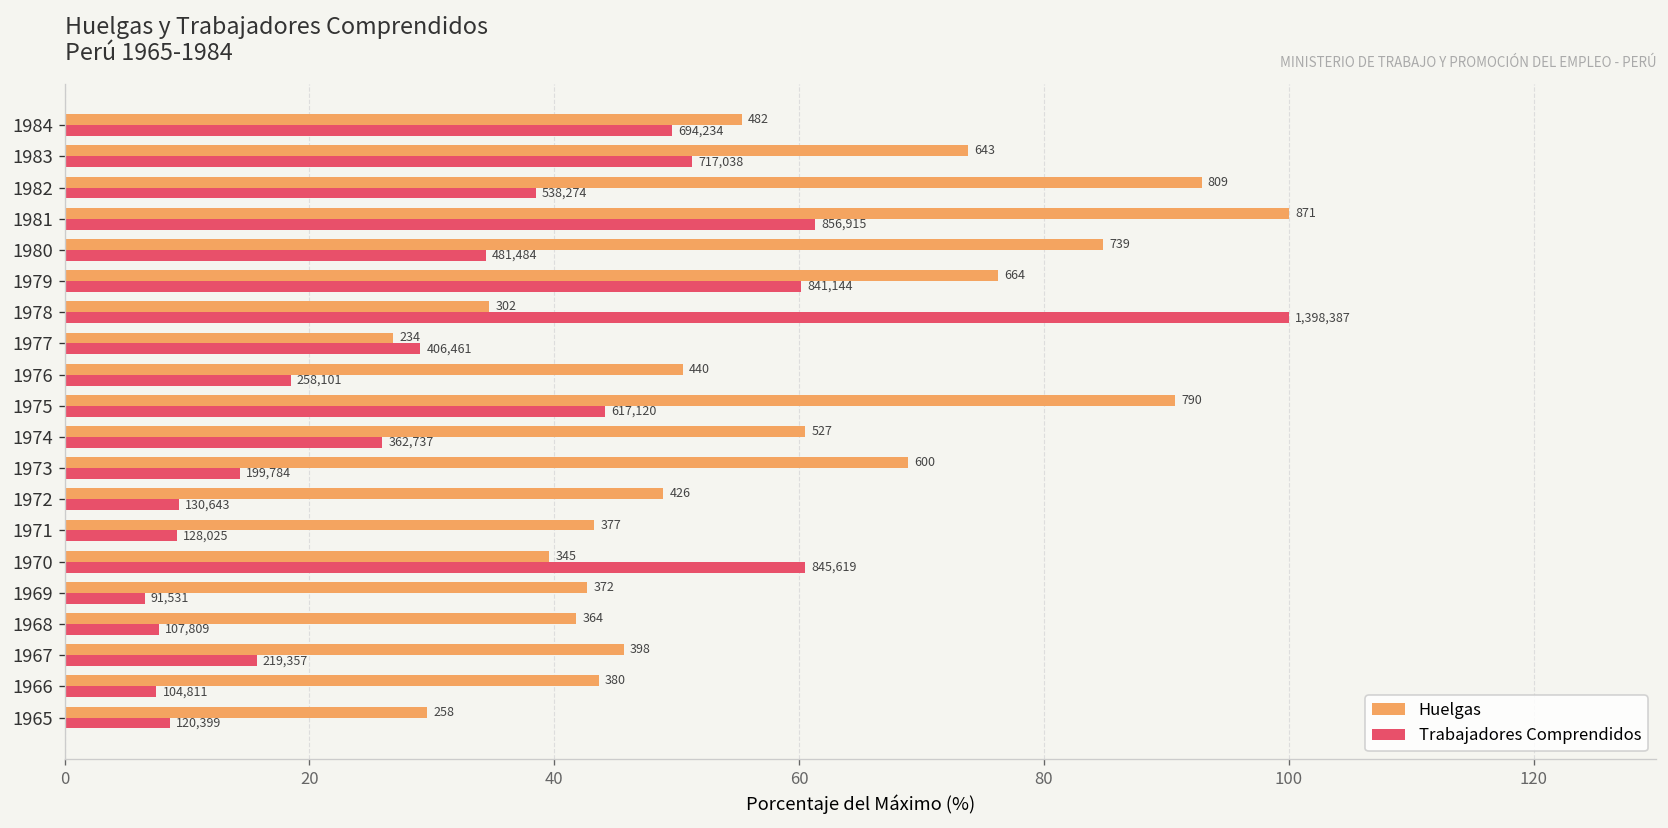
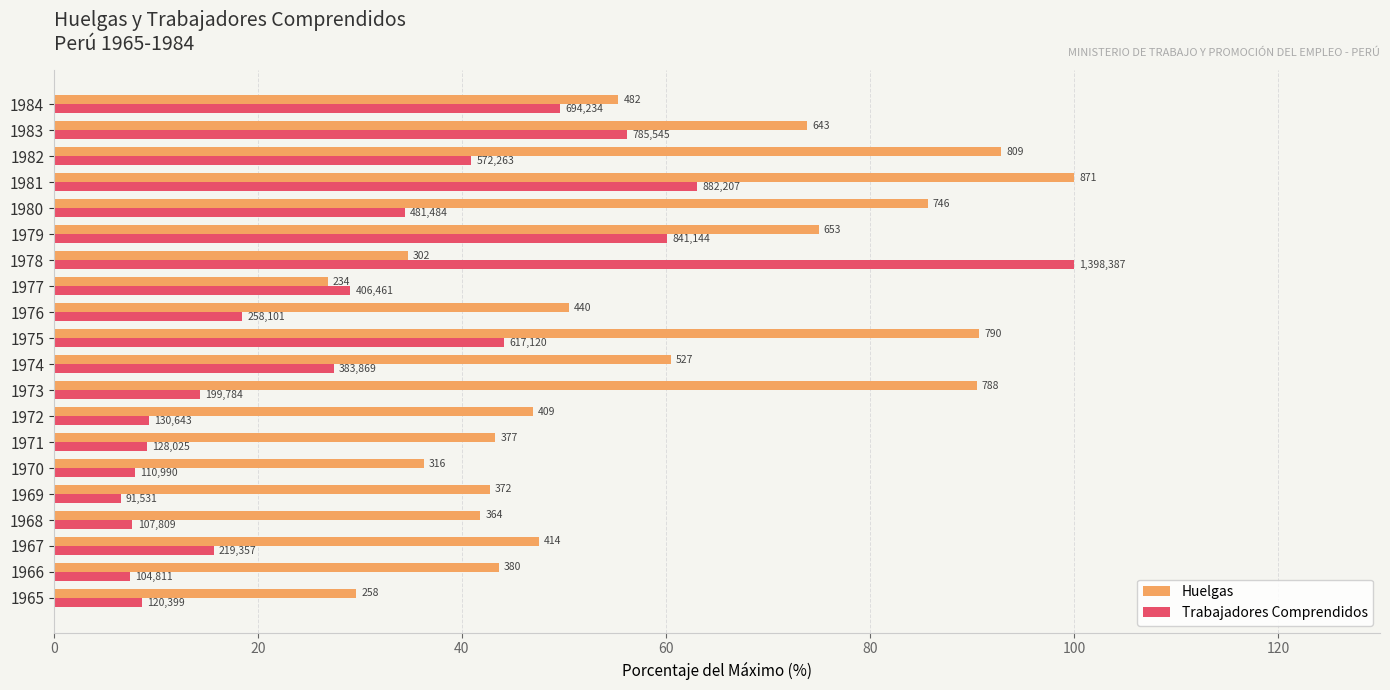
Trabajadores Comprendidos, 1983: 717,038 -> 785,545
Trabajadores Comprendidos, 1982: 538,274 -> 572,263
Trabajadores Comprendidos, 1981: 856,915 -> 882,207
Huelgas, 1980: 739 -> 746
Huelgas, 1979: 664 -> 653
Trabajadores Comprendidos, 1974: 362,737 -> 383,869
Huelgas, 1973: 600 -> 788
Huelgas, 1972: 426 -> 409
Huelgas, 1970: 345 -> 316
Trabajadores Comprendidos, 1970: 845,619 -> 110,990
Huelgas, 1967: 398 -> 414
